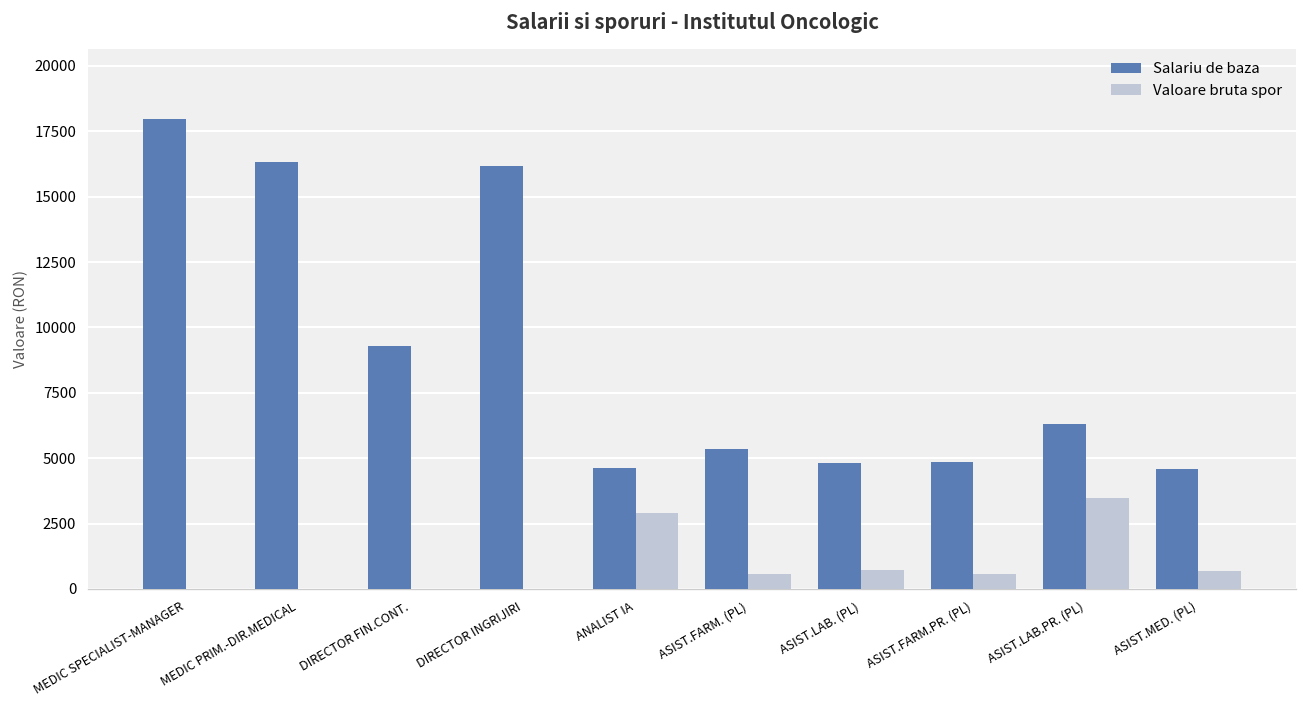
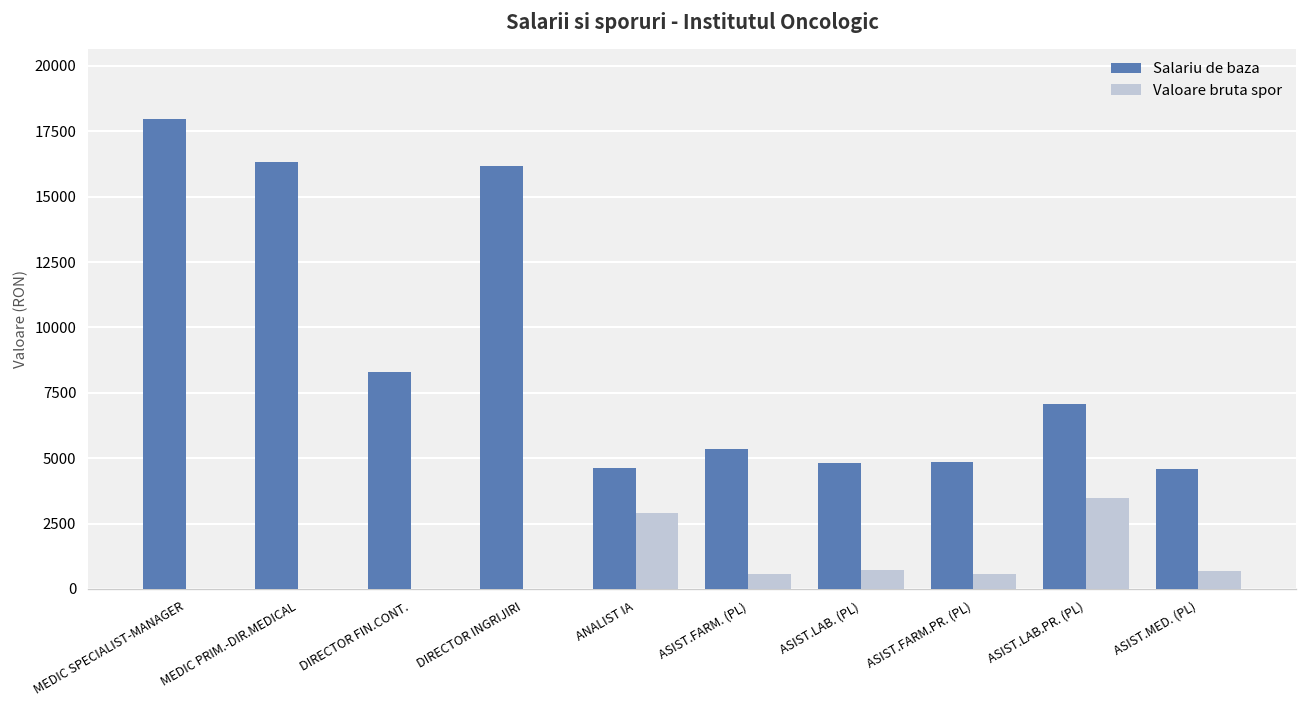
Salariu de baza, DIRECTOR FIN.CONT.: 9300 -> 8300
Salariu de baza, ASIST.LAB.PR. (PL): 6300 -> 7100
